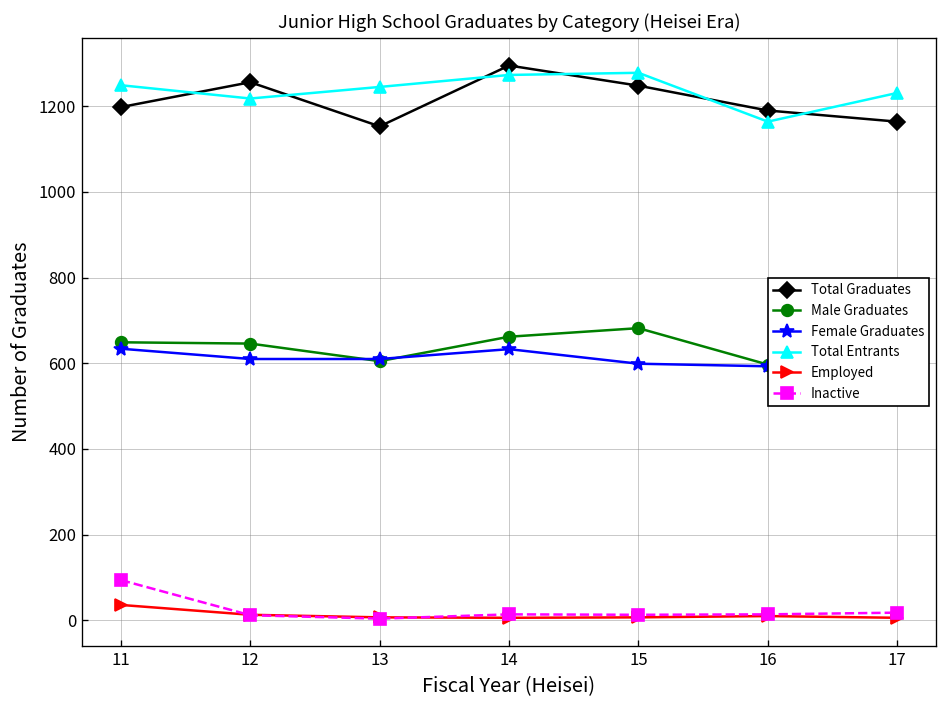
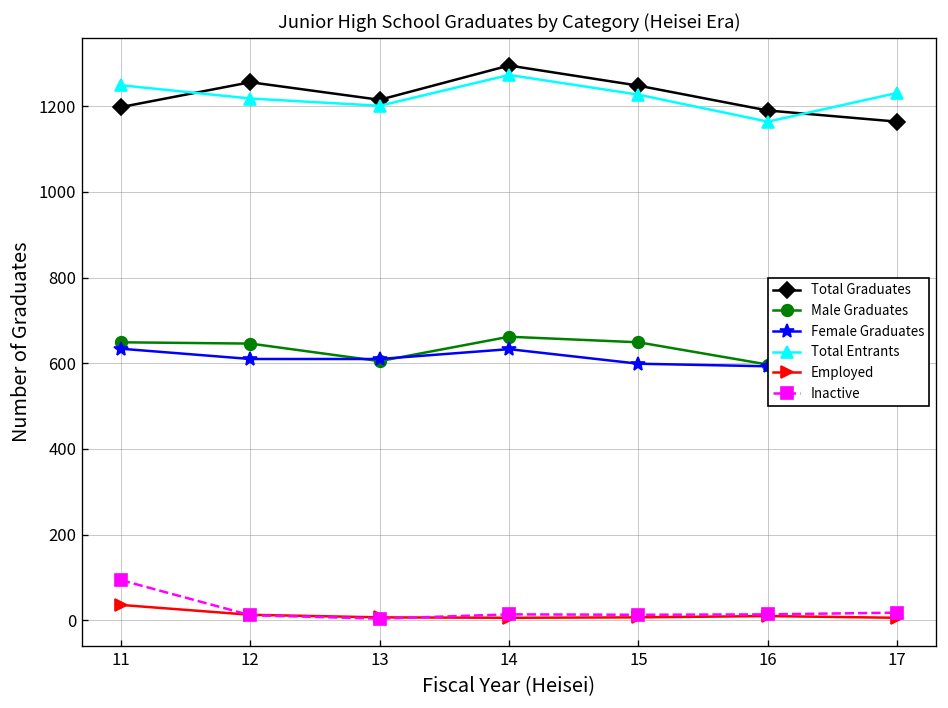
Total Graduates, 13: 1150 -> 1220
Total Entrants, 13: 1250 -> 1200
Male Graduates, 15: 680 -> 650
Total Entrants, 15: 1280 -> 1230
